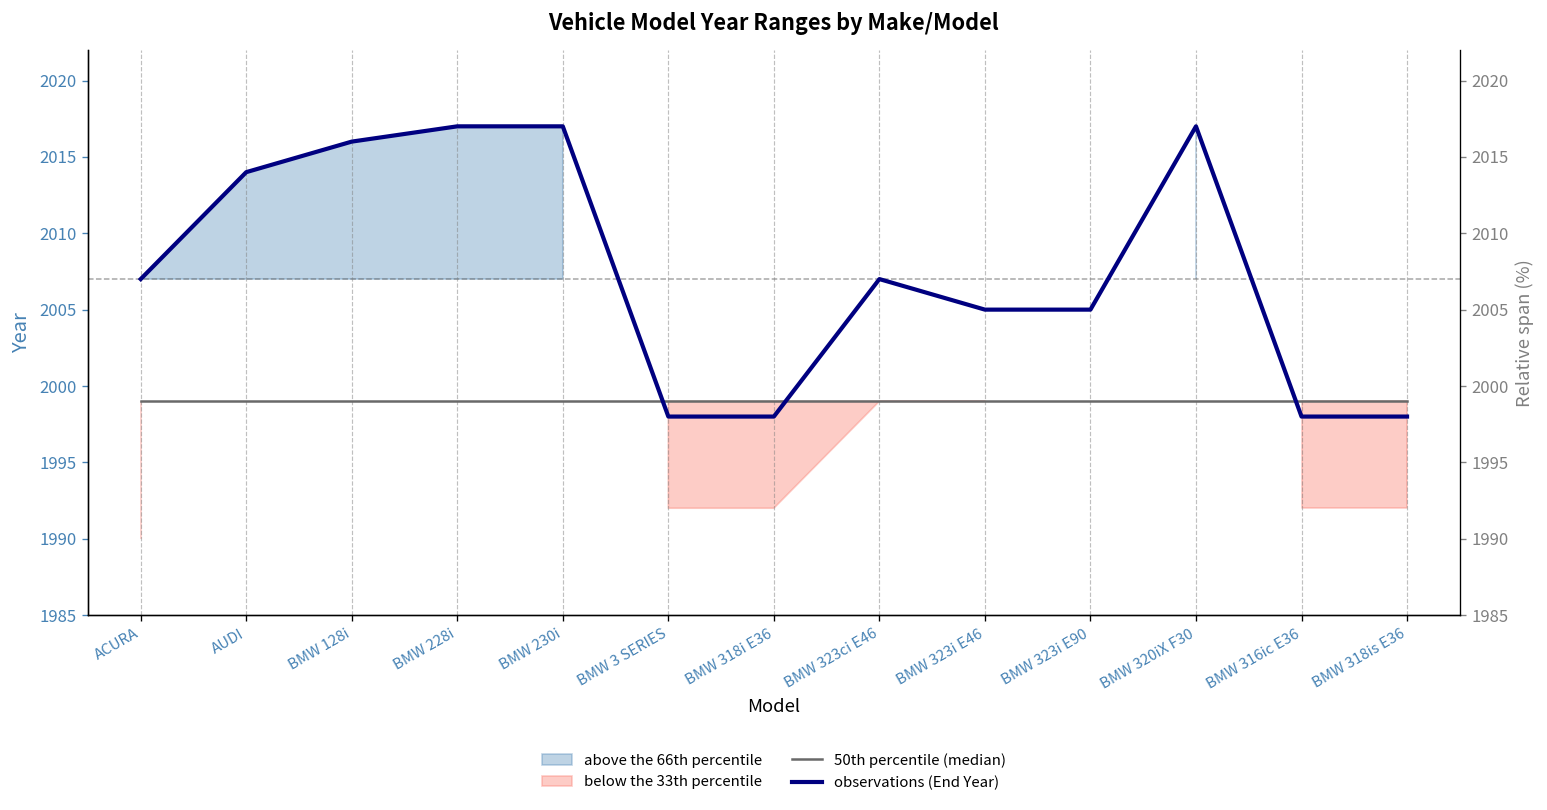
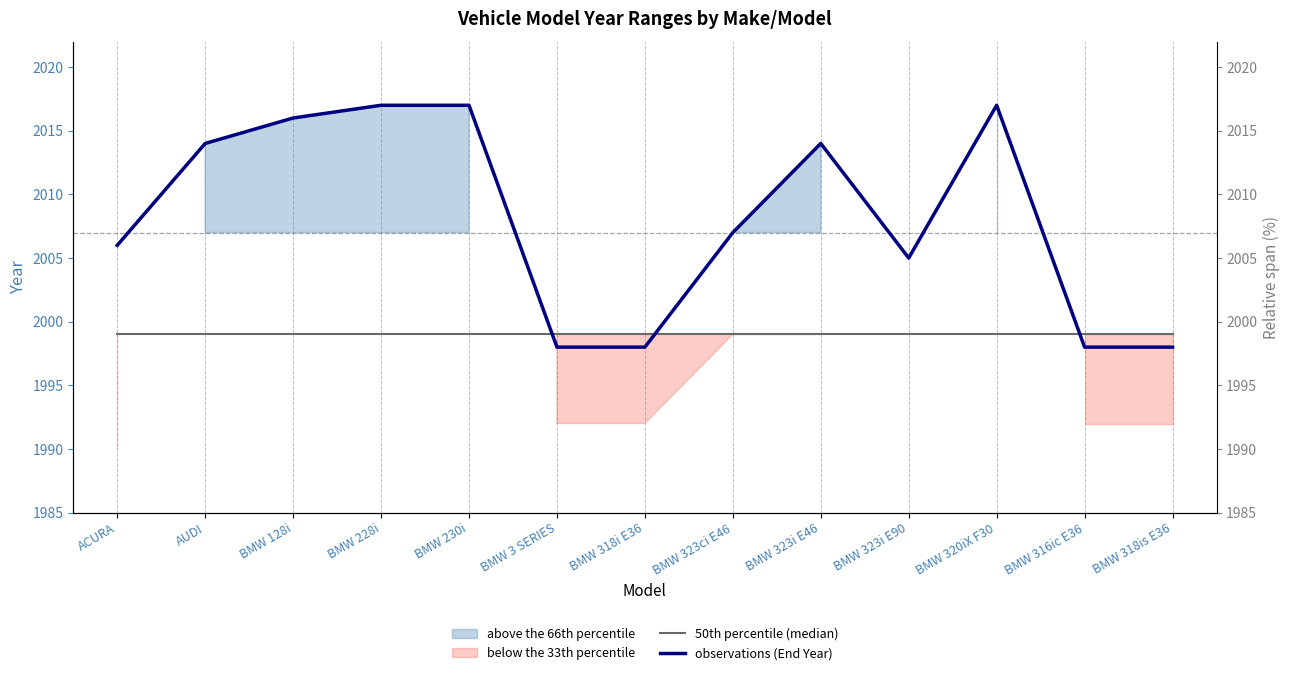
observations (End Year), ACURA: 2007 -> 2006
observations (End Year), BMW 323i E46: 2005 -> 2014
